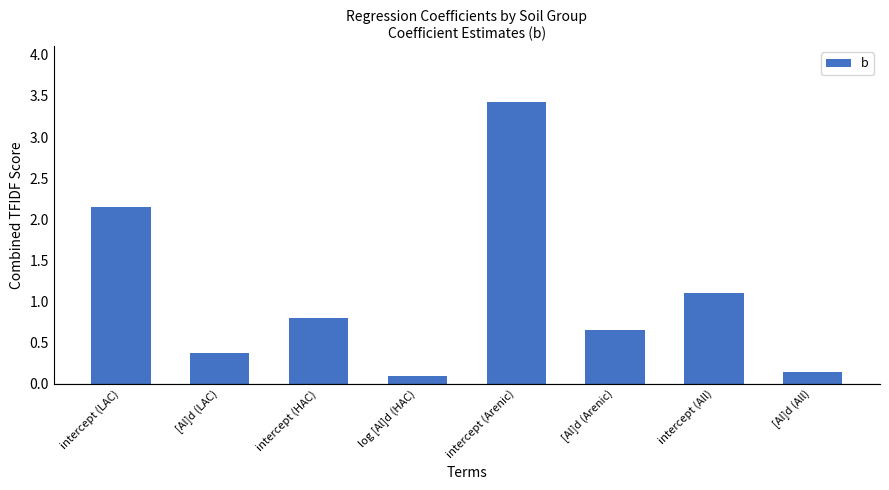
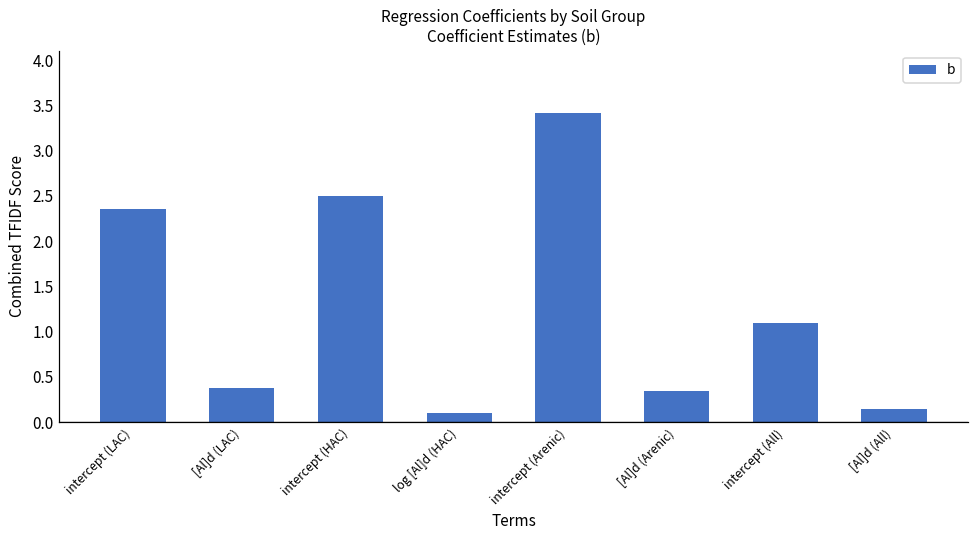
intercept (LAC): 2.2 -> 2.4
intercept (HAC): 0.8 -> 2.5
[Al]d (Arenic): 0.6 -> 0.3
